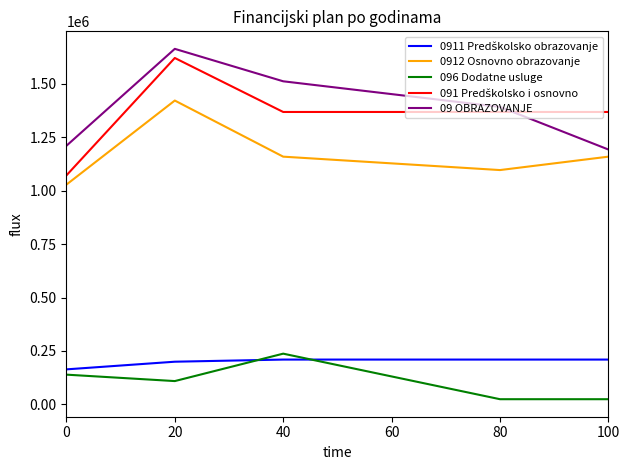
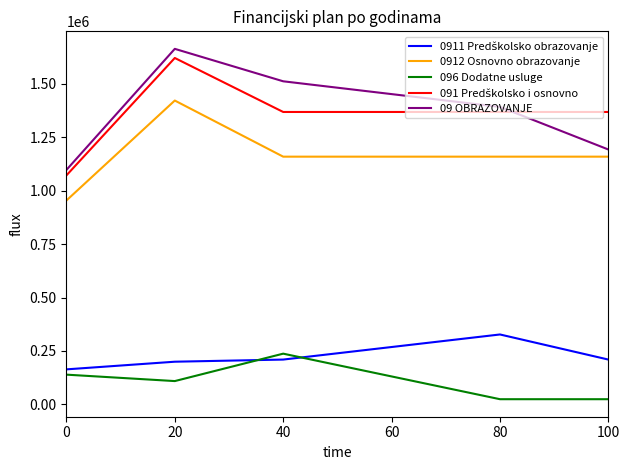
0912 Osnovno obrazovanje, 0: 1030000 -> 950000
09 OBRAZOVANJE, 0: 1210000 -> 1100000
0911 Predškolsko obrazovanje, 80: 210000 -> 330000
0912 Osnovno obrazovanje, 80: 1100000 -> 1160000
